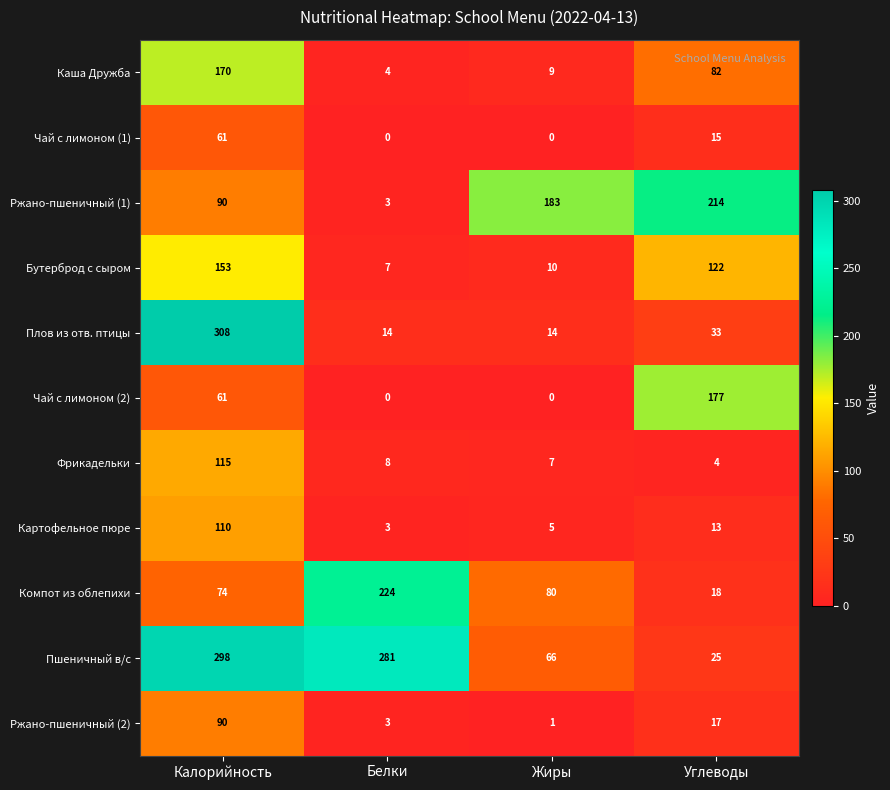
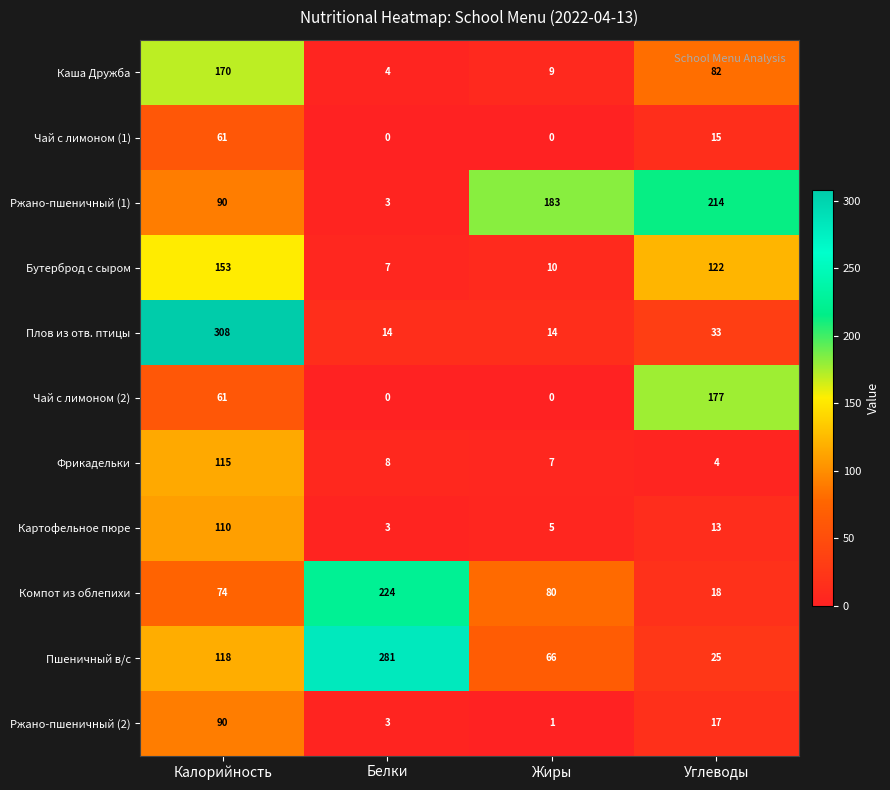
Пшеничный в/с, Калорийность: 298 -> 118
